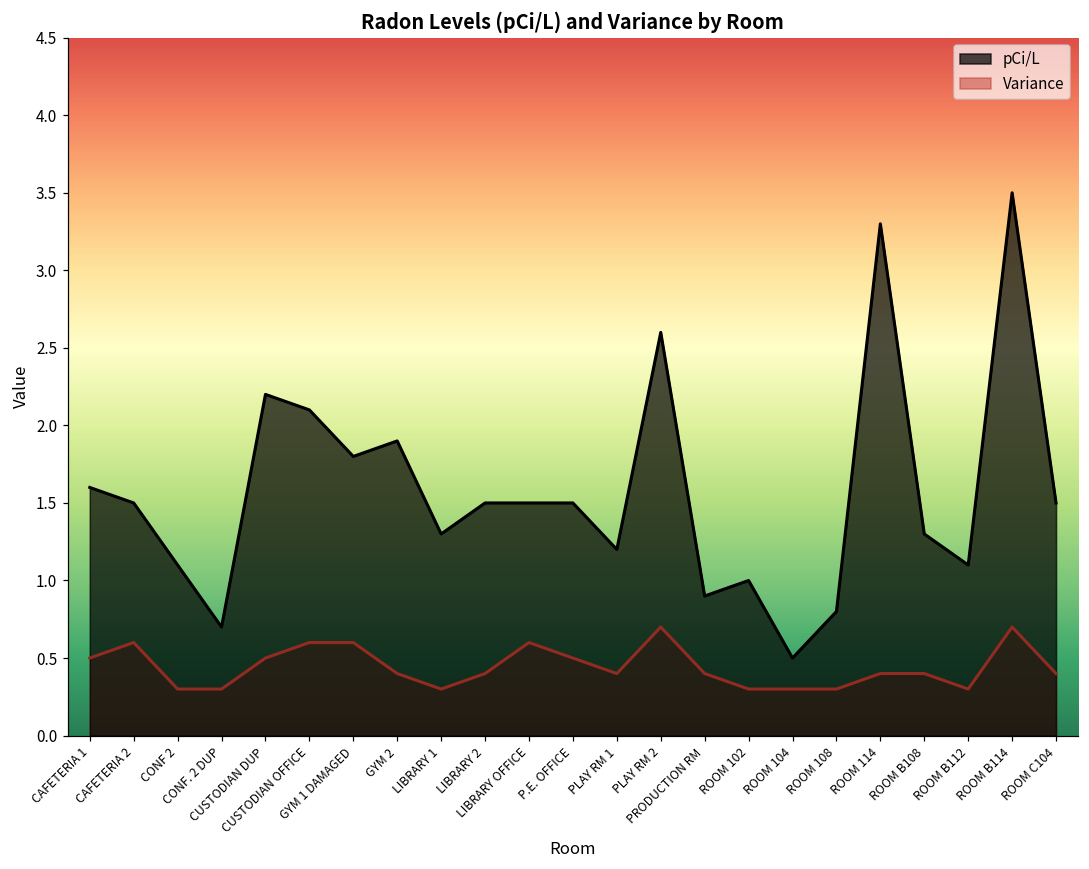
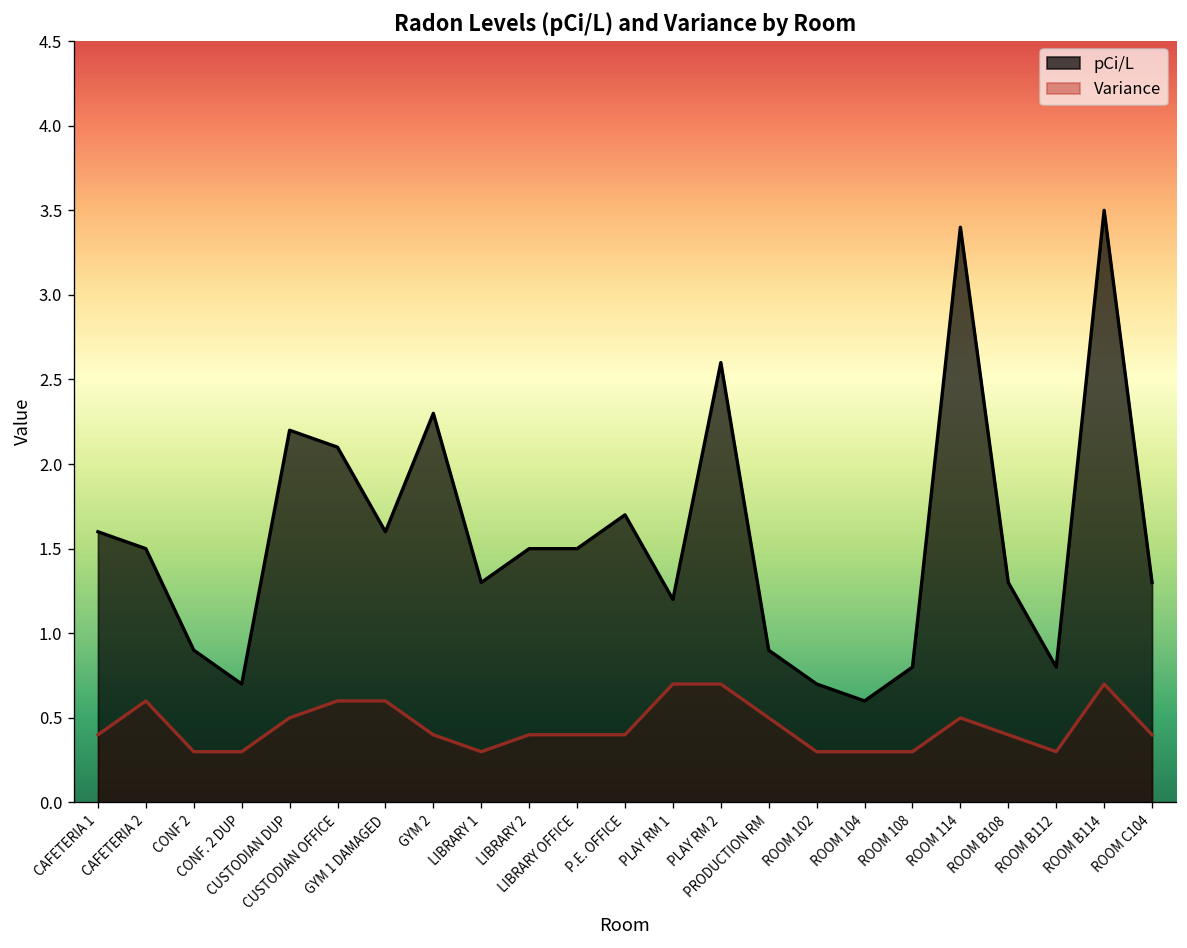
Variance, CAFETERIA 1: 0.5 -> 0.4
pCi/L, CONF 2: 1.1 -> 0.9
pCi/L, GYM 1 DAMAGED: 1.8 -> 1.6
pCi/L, GYM 2: 1.9 -> 2.3
Variance, LIBRARY OFFICE: 0.6 -> 0.4
pCi/L, P.E. OFFICE: 1.5 -> 1.7
Variance, P.E. OFFICE: 0.5 -> 0.4
Variance, PLAY RM 1: 0.4 -> 0.7
Variance, PRODUCTION RM: 0.4 -> 0.5
pCi/L, ROOM 102: 1.0 -> 0.7
pCi/L, ROOM 104: 0.5 -> 0.6
pCi/L, ROOM 114: 3.3 -> 3.4
Variance, ROOM 114: 0.4 -> 0.5
pCi/L, ROOM B112: 1.1 -> 0.8
pCi/L, ROOM C104: 1.5 -> 1.3
